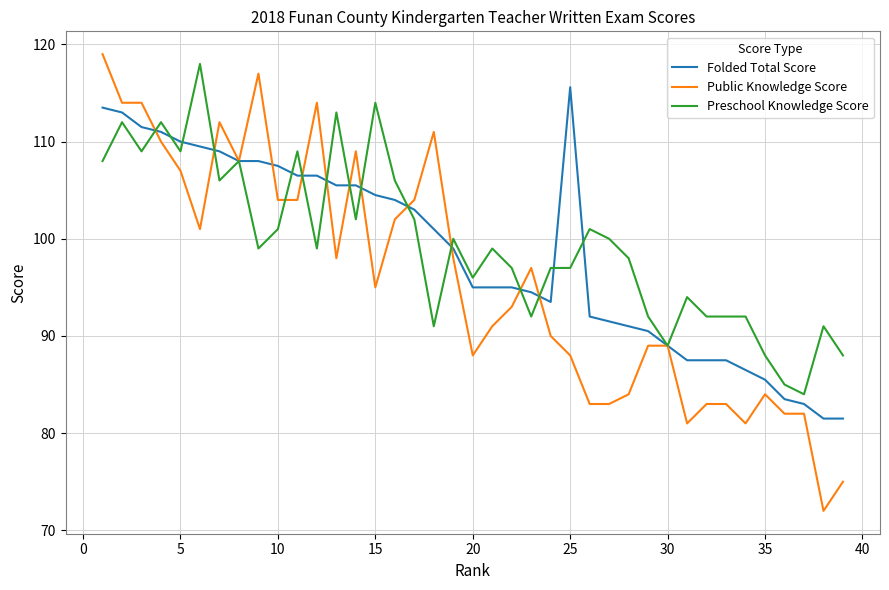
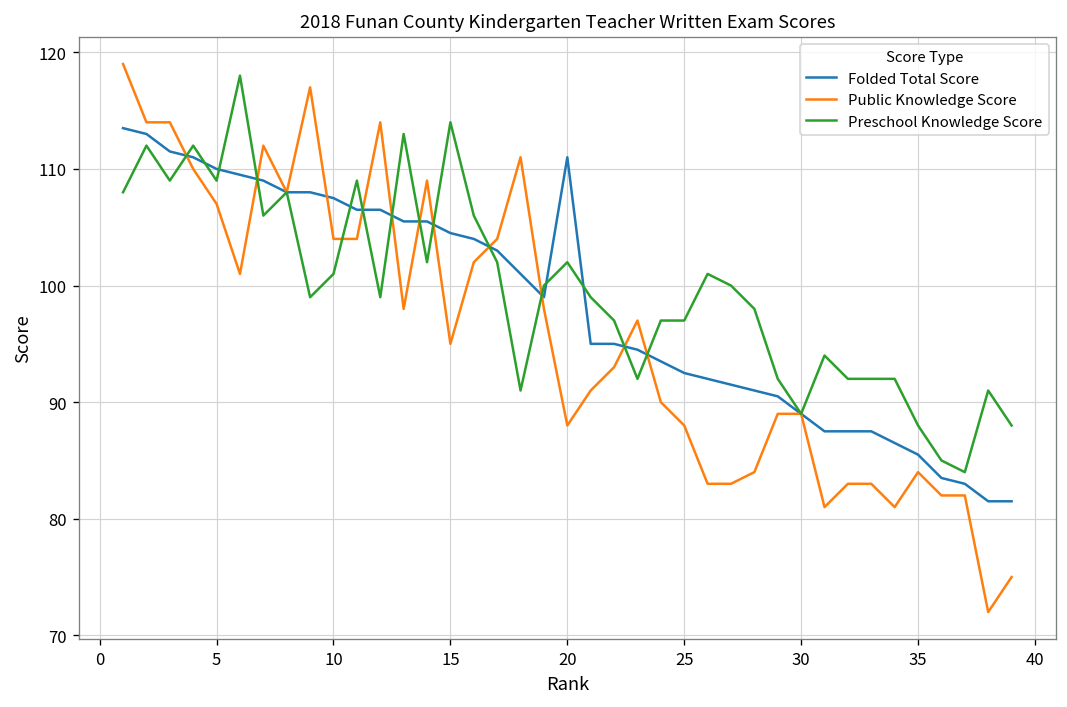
Folded Total Score, 20: 95 -> 111
Preschool Knowledge Score, 20: 96 -> 102
Folded Total Score, 25: 116 -> 93
